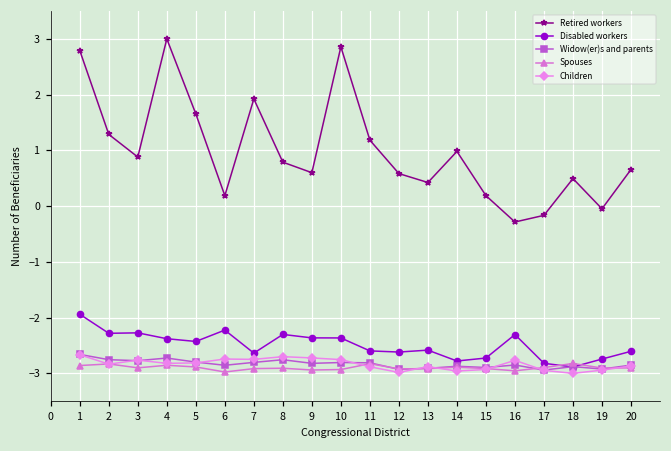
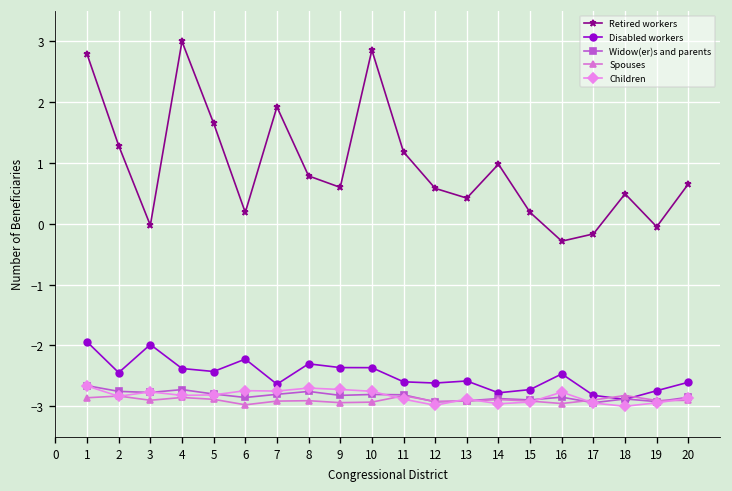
Disabled workers, 2: -2.3 -> -2.4
Retired workers, 3: 0.9 -> 0.0
Disabled workers, 3: -2.3 -> -2.0
Disabled workers, 16: -2.3 -> -2.5
